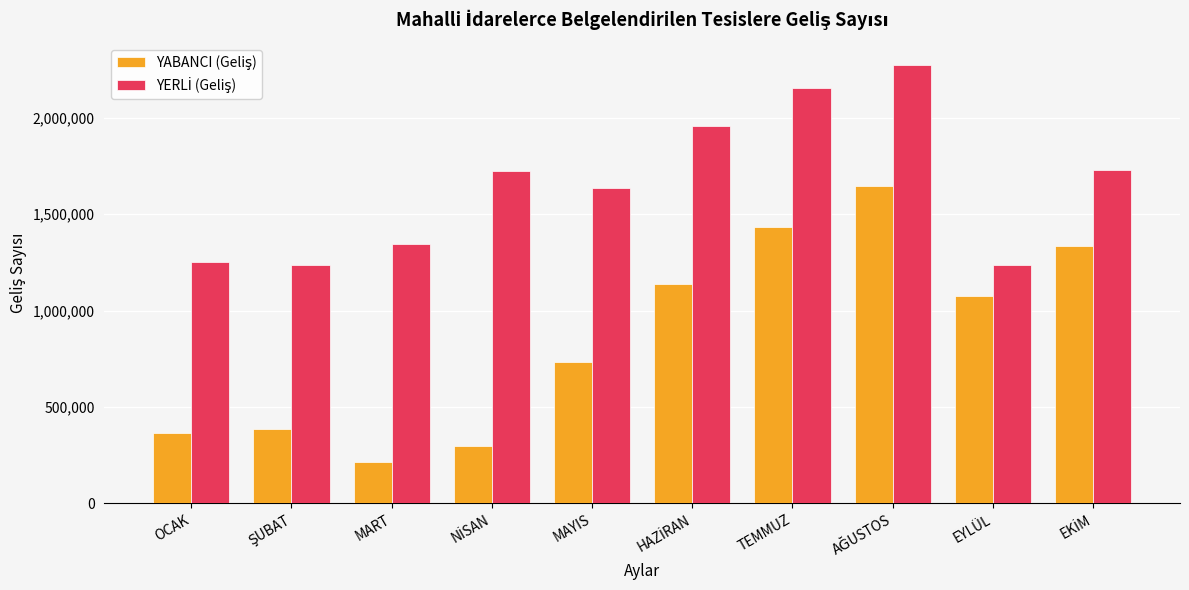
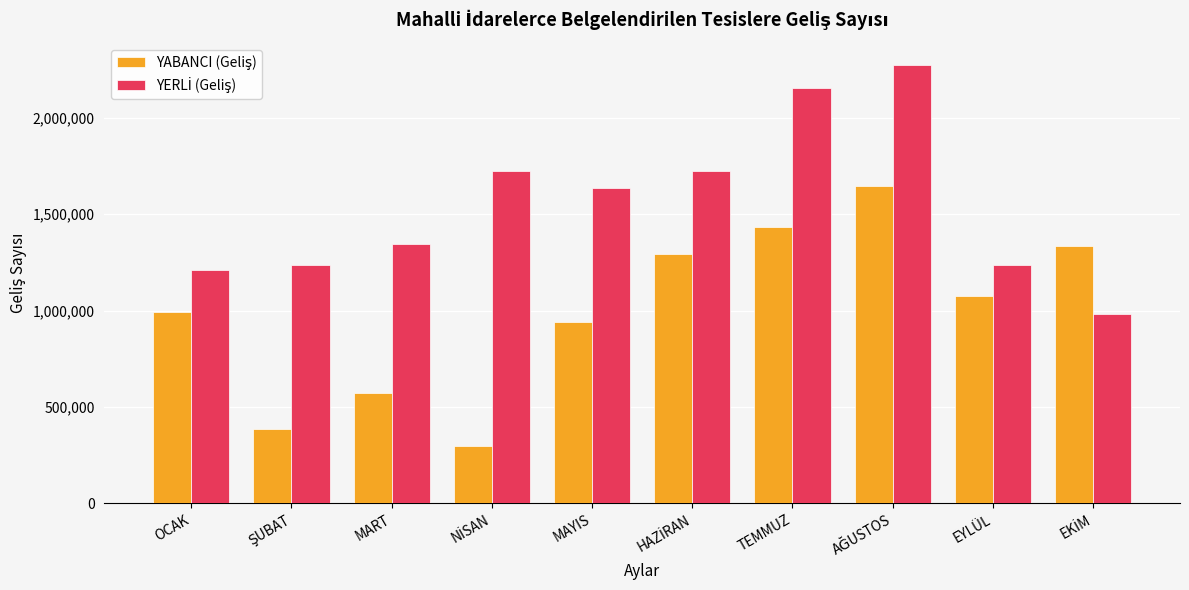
YABANCI (Geliş), OCAK: 370,000 -> 990,000
YERLİ (Geliş), OCAK: 1,250,000 -> 1,210,000
YABANCI (Geliş), MART: 220,000 -> 570,000
YABANCI (Geliş), MAYIS: 740,000 -> 940,000
YABANCI (Geliş), HAZİRAN: 1,140,000 -> 1,290,000
YERLİ (Geliş), HAZİRAN: 1,960,000 -> 1,720,000
YERLİ (Geliş), EKİM: 1,730,000 -> 980,000
